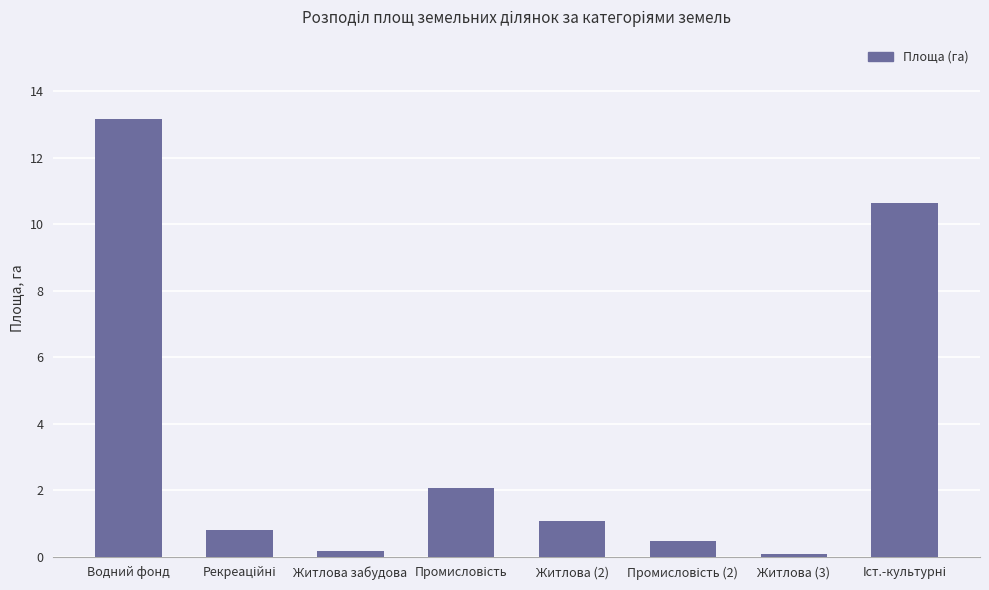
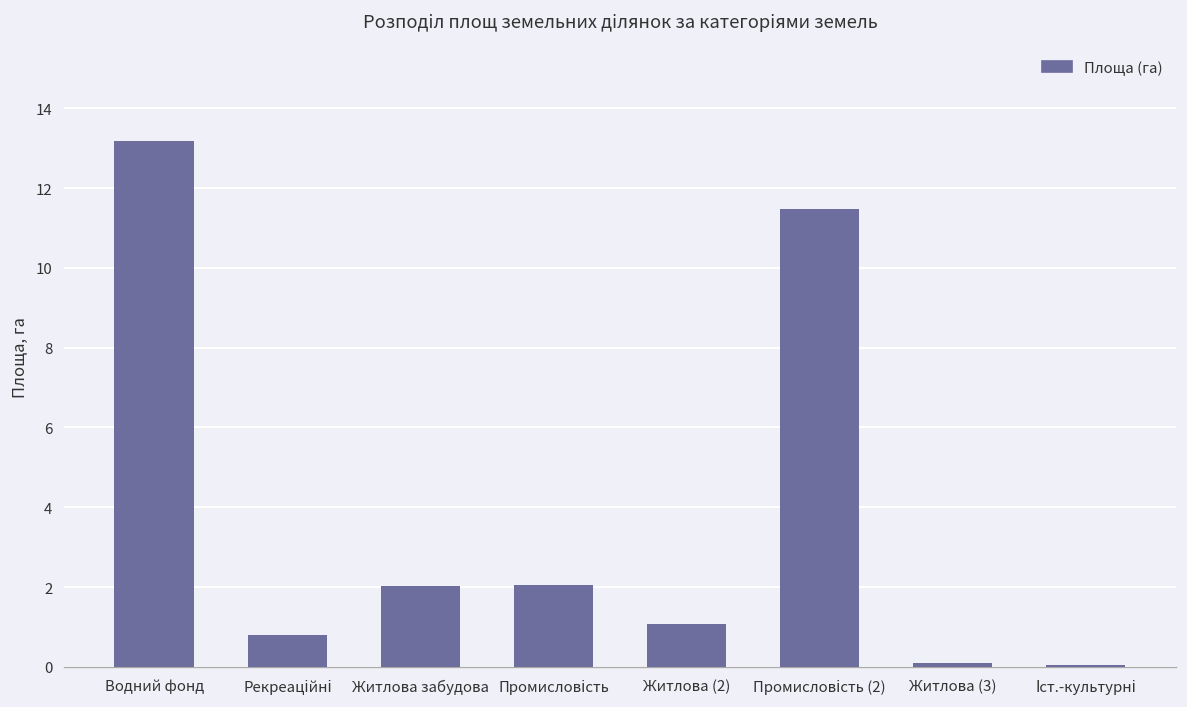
Житлова забудова: 0.2 -> 2.0
Промисловість (2): 0.5 -> 11.5
Іст.-культурні: 10.6 -> 0.1
